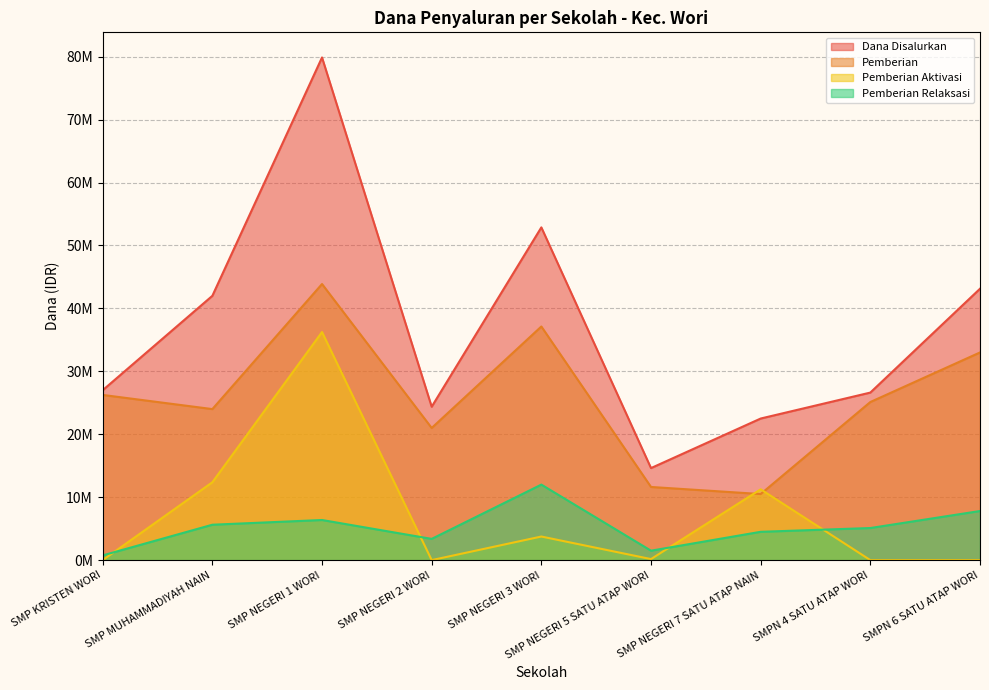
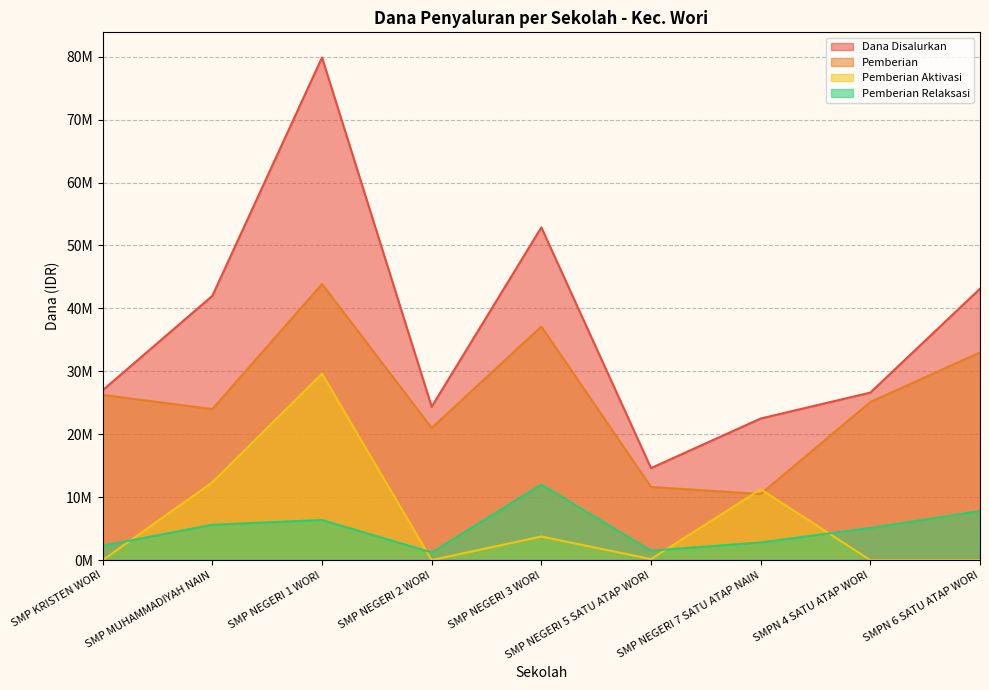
Pemberian Relaksasi, SMP KRISTEN WORI: 1000000 -> 2000000
Pemberian Aktivasi, SMP NEGERI 1 WORI: 36000000 -> 30000000
Pemberian Relaksasi, SMP NEGERI 2 WORI: 3000000 -> 1000000
Pemberian Relaksasi, SMP NEGERI 7 SATU ATAP NAIN: 5000000 -> 3000000
